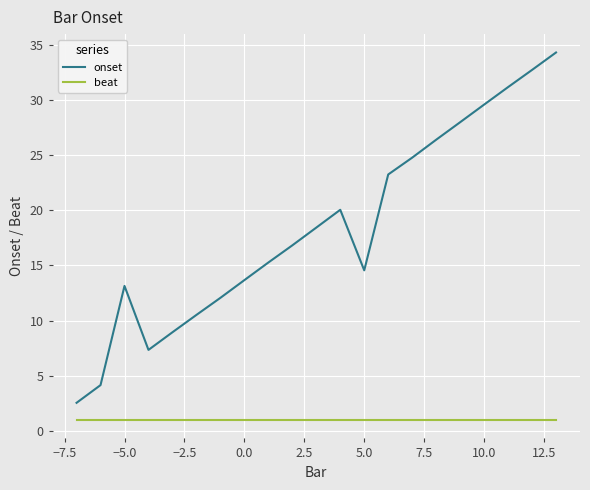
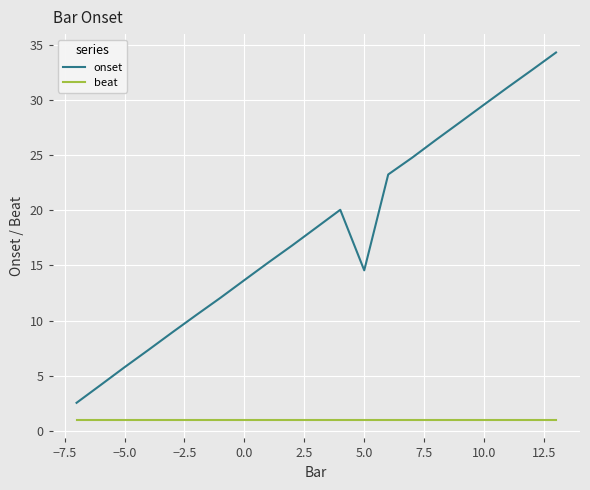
onset, −5.0: 13.1 -> 5.8
